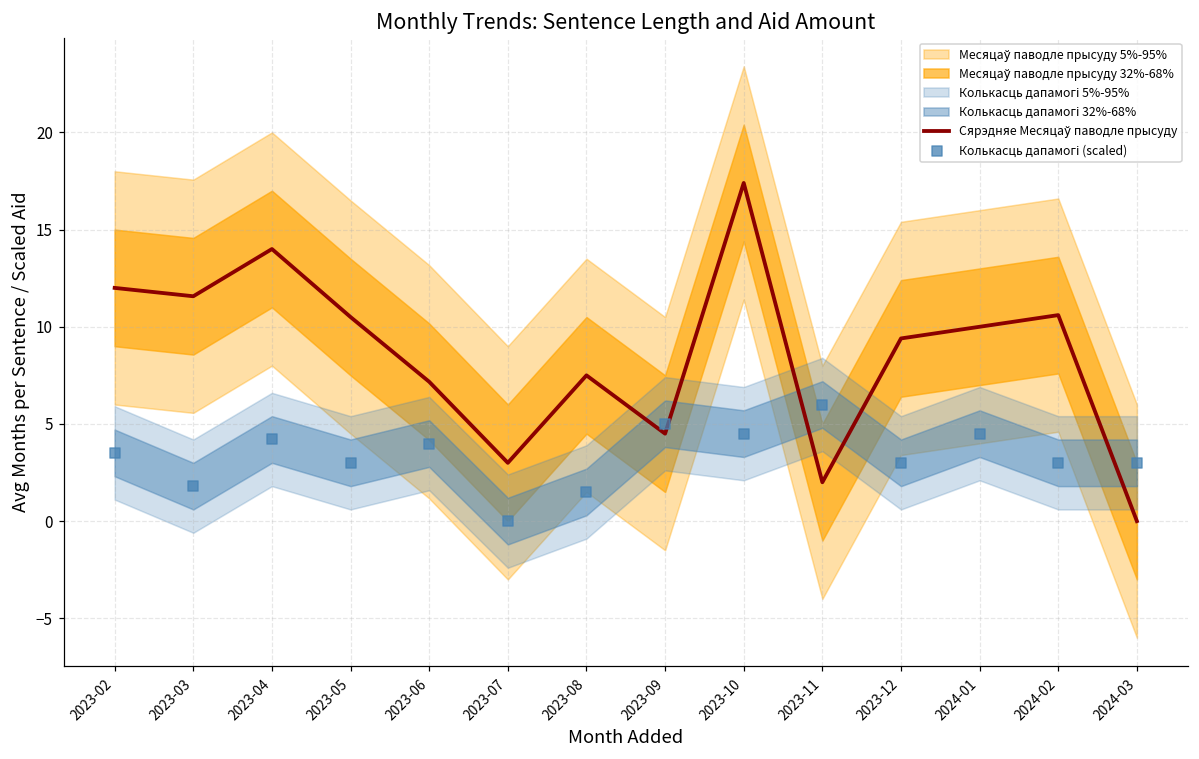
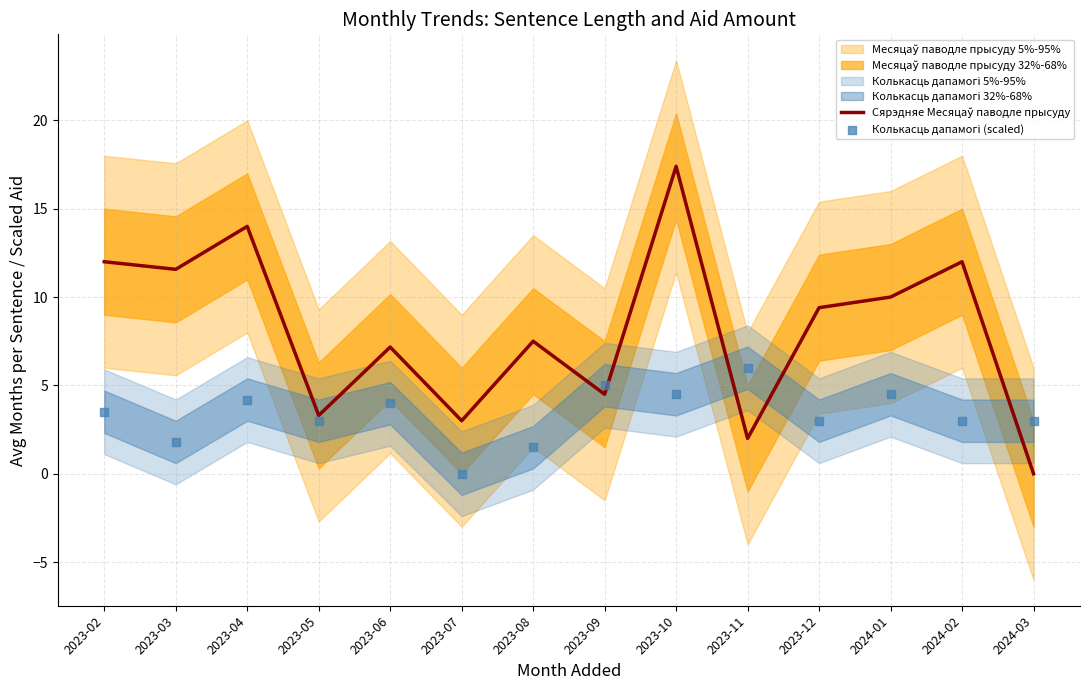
Сярэдняе Месяцаў паводле прысуду, 2023-05: 10.5 -> 3.3
Сярэдняе Месяцаў паводле прысуду, 2024-02: 10.6 -> 12.0
